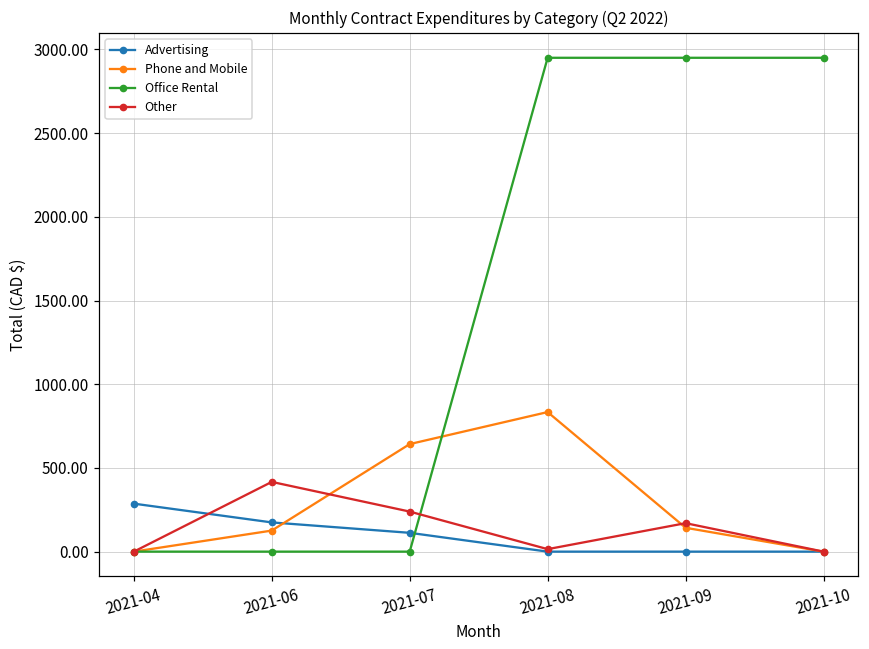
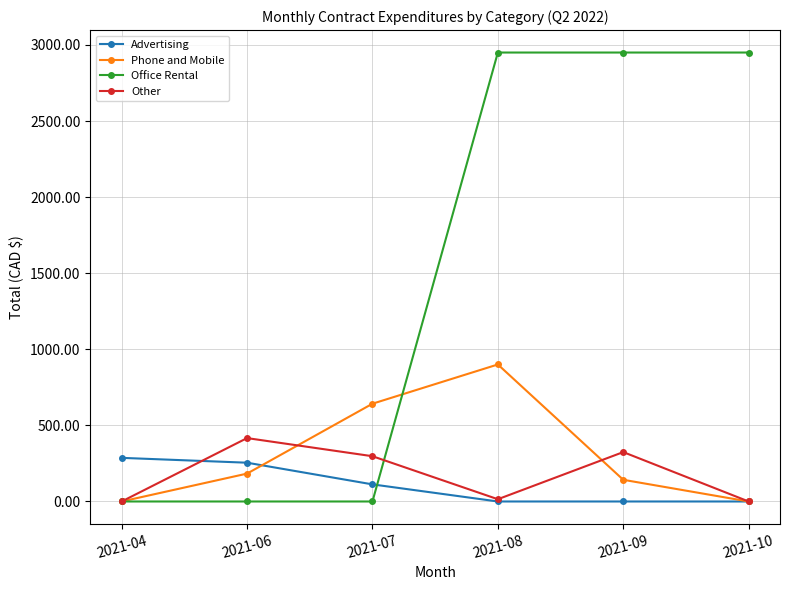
Advertising, 2021-06: 170 -> 250
Phone and Mobile, 2021-06: 130 -> 180
Other, 2021-07: 240 -> 300
Phone and Mobile, 2021-08: 830 -> 900
Other, 2021-09: 170 -> 320
